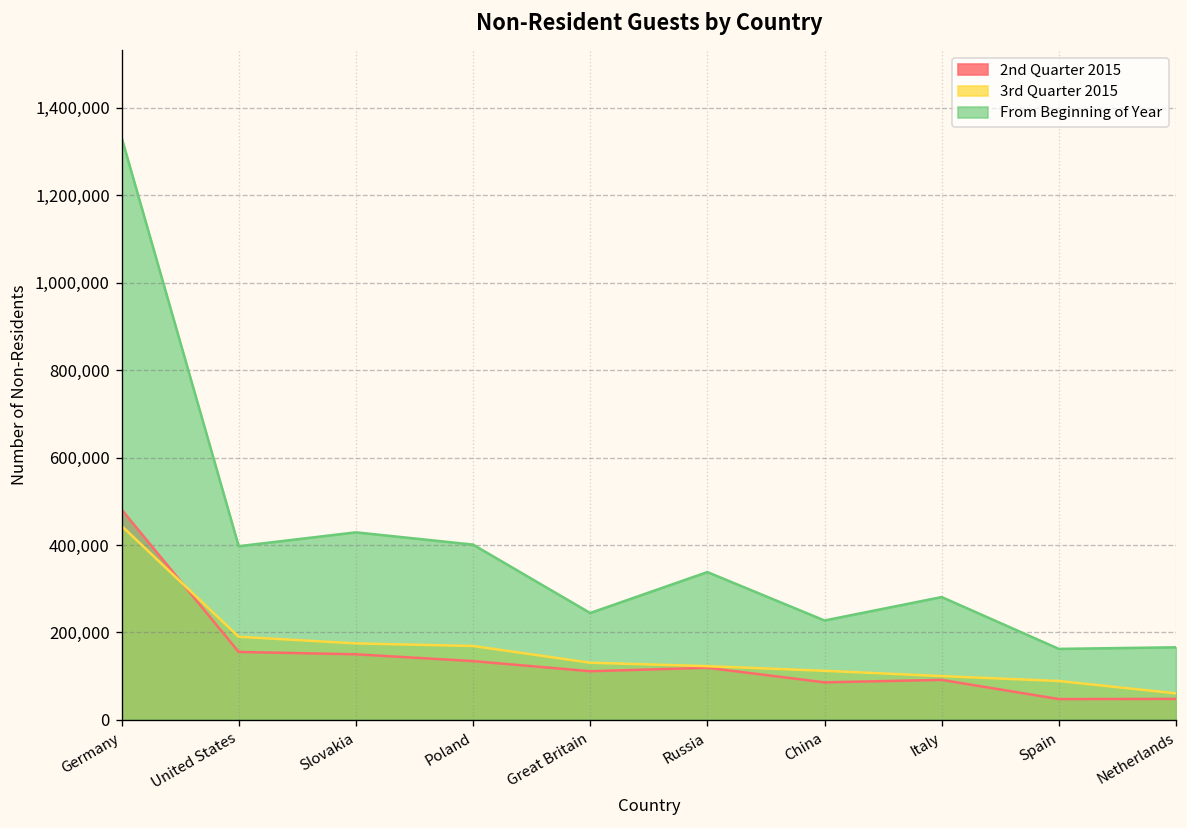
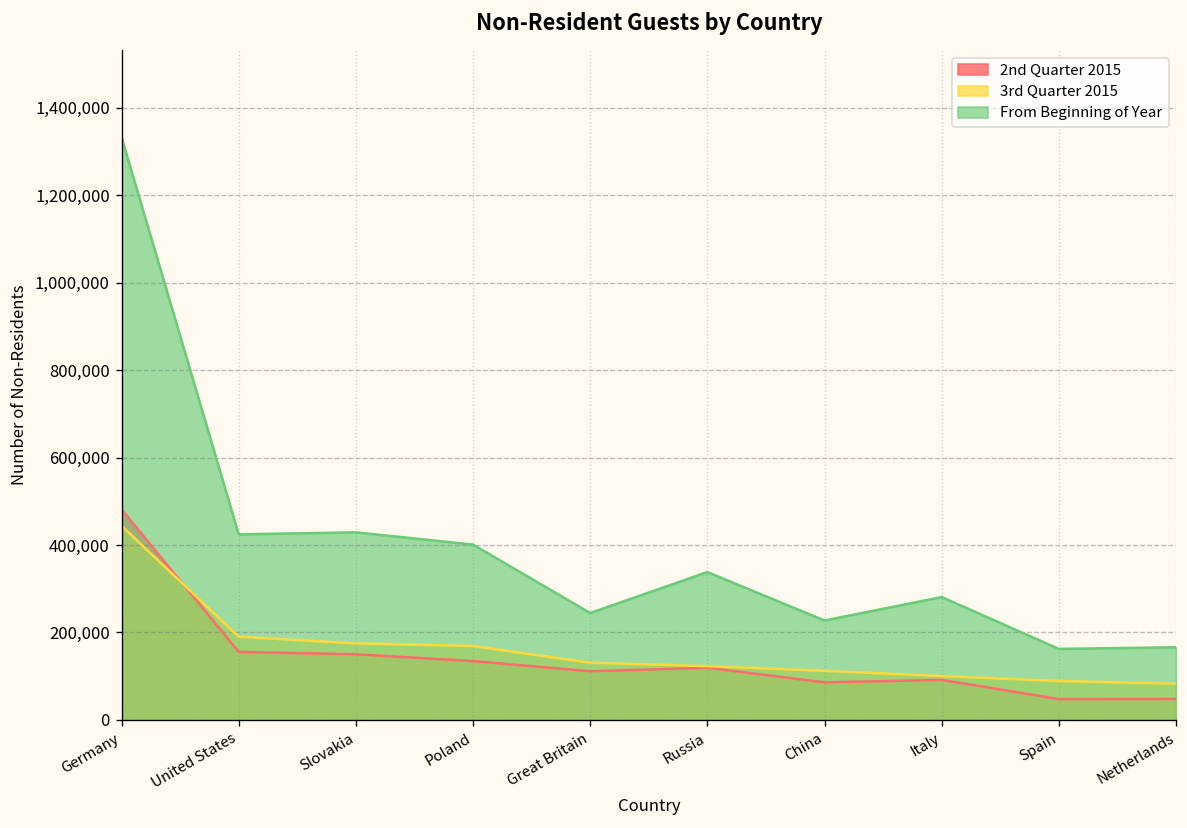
From Beginning of Year, United States: 400,000 -> 420,000
3rd Quarter 2015, Netherlands: 60,000 -> 80,000
